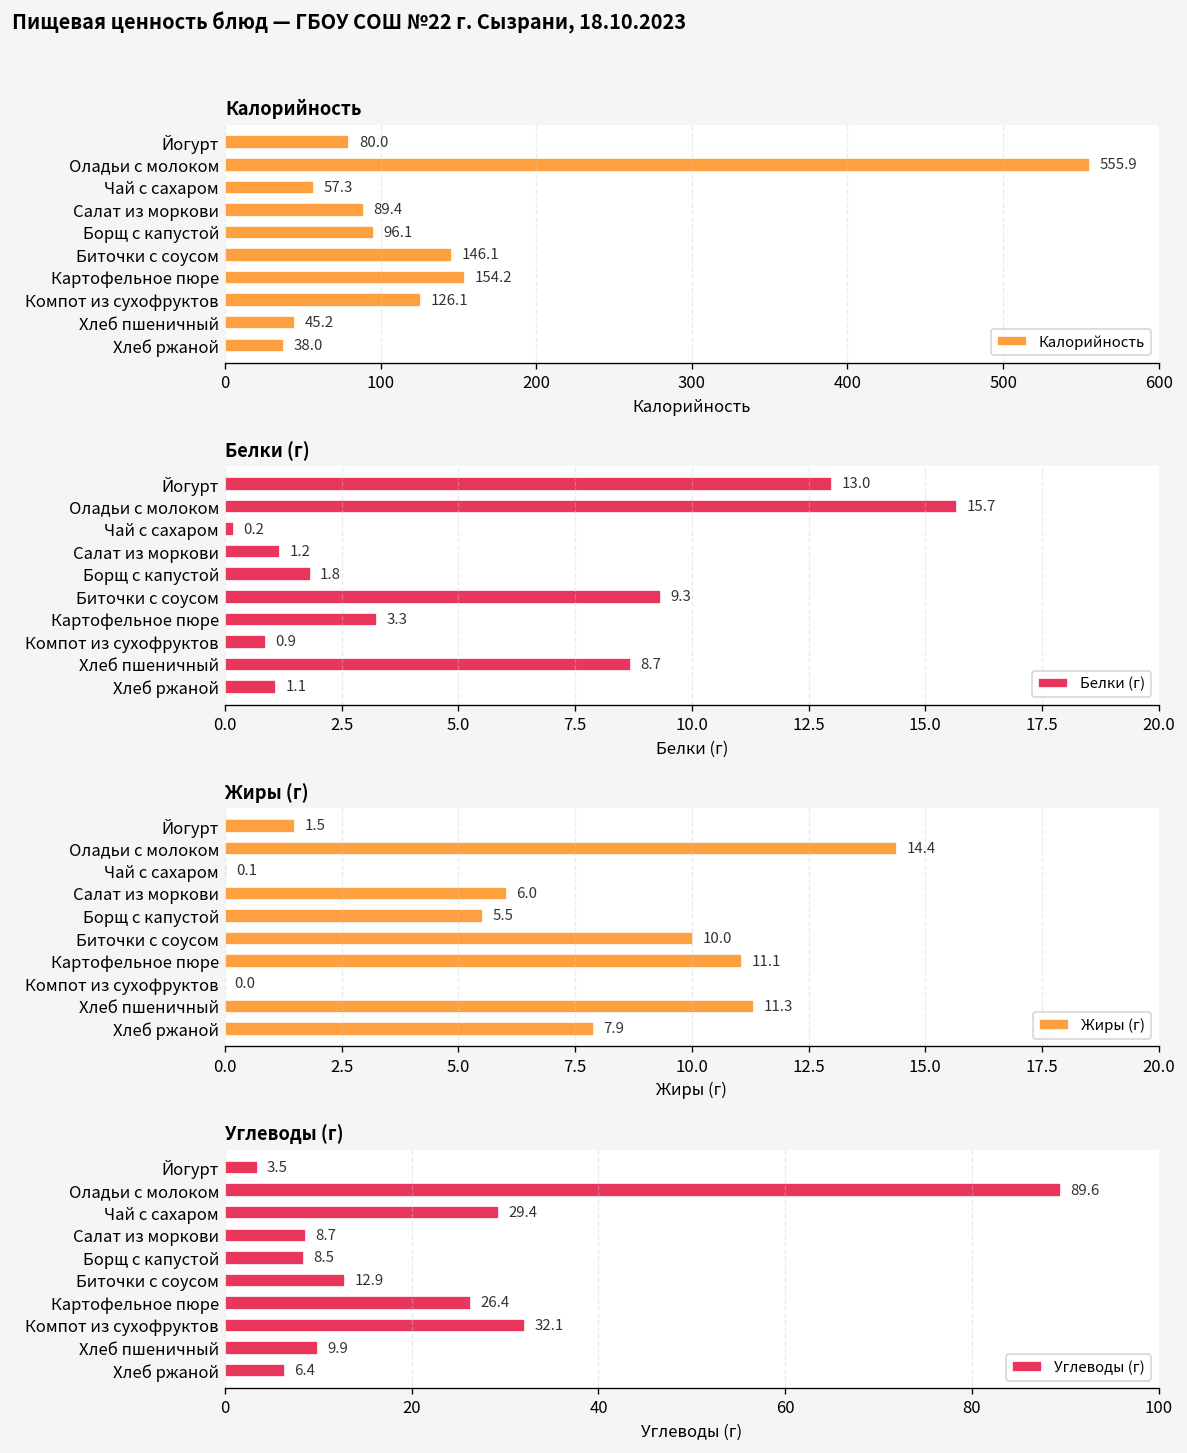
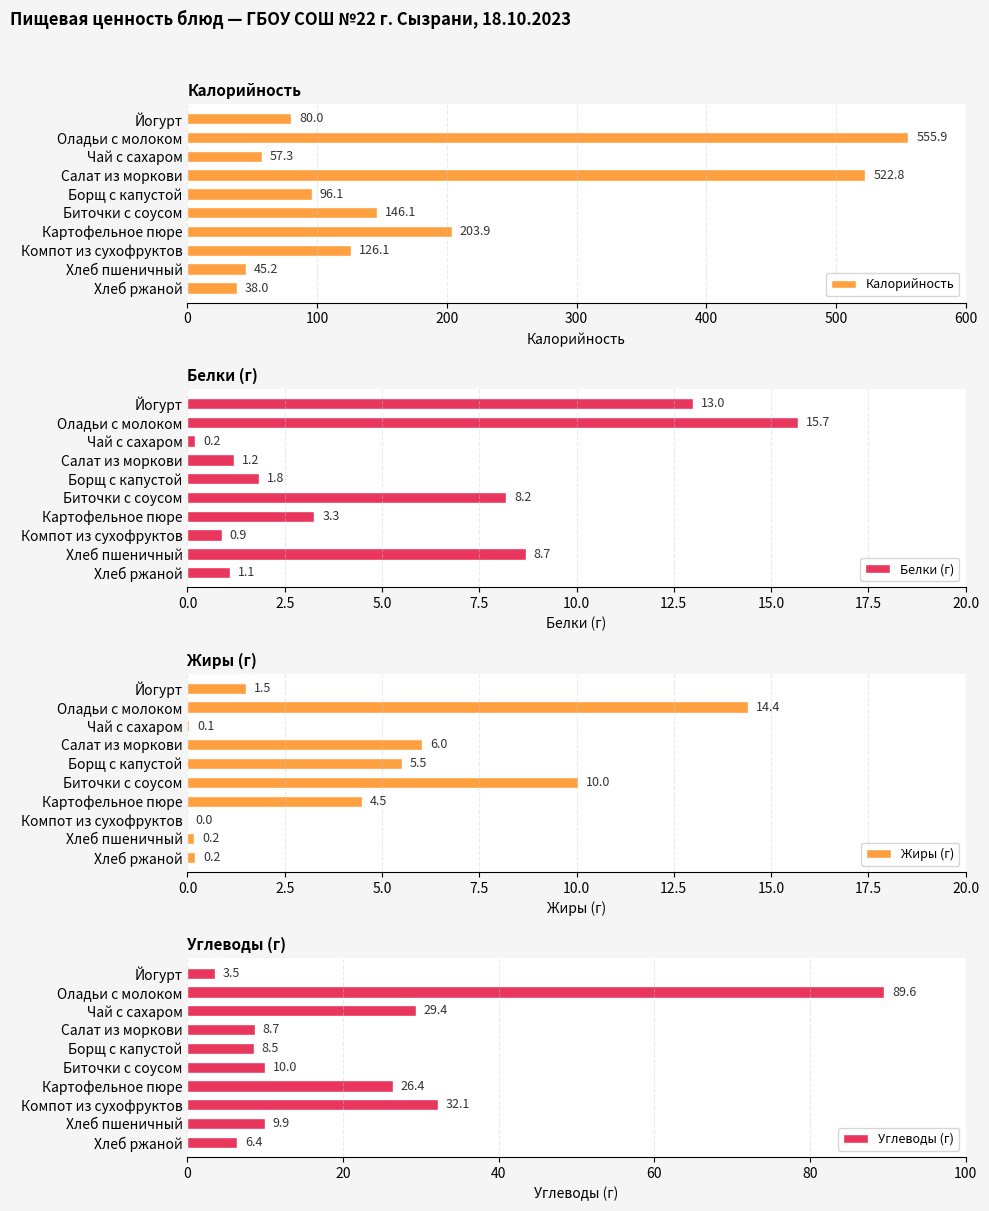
Калорийность, Салат из моркови: 89.4 -> 522.8
Калорийность, Картофельное пюре: 154.2 -> 203.9
Белки (г), Биточки с соусом: 9.3 -> 8.2
Жиры (г), Картофельное пюре: 11.1 -> 4.5
Жиры (г), Хлеб пшеничный: 11.3 -> 0.2
Жиры (г), Хлеб ржаной: 7.9 -> 0.2
Углеводы (г), Биточки с соусом: 12.9 -> 10.0
